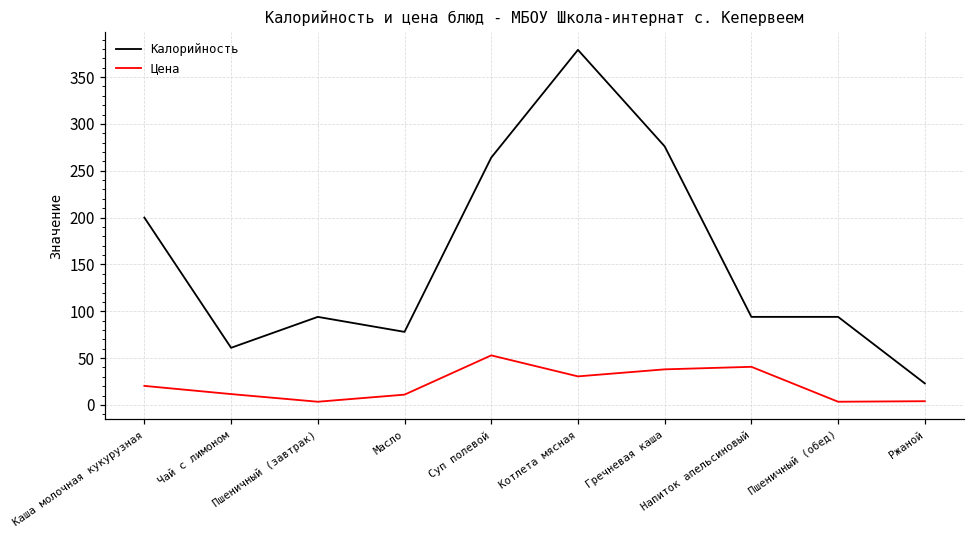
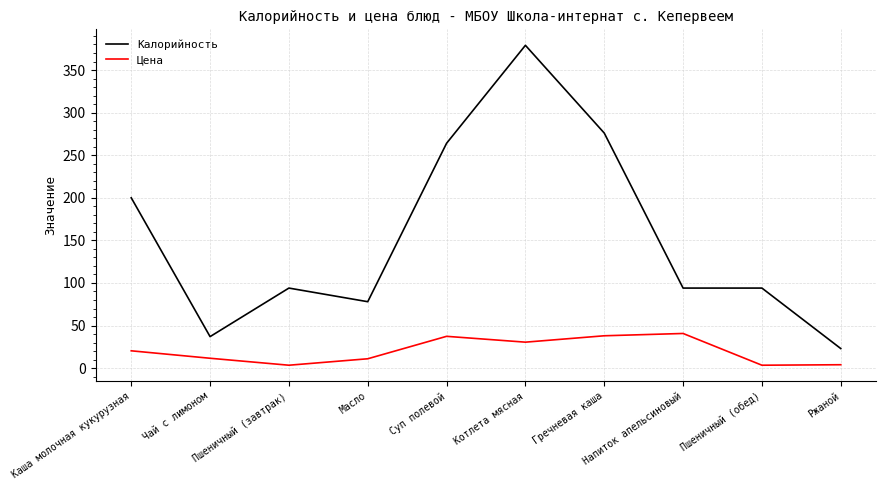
Калорийность, Чай с лимоном: 60 -> 40
Цена, Суп полевой: 50 -> 40
